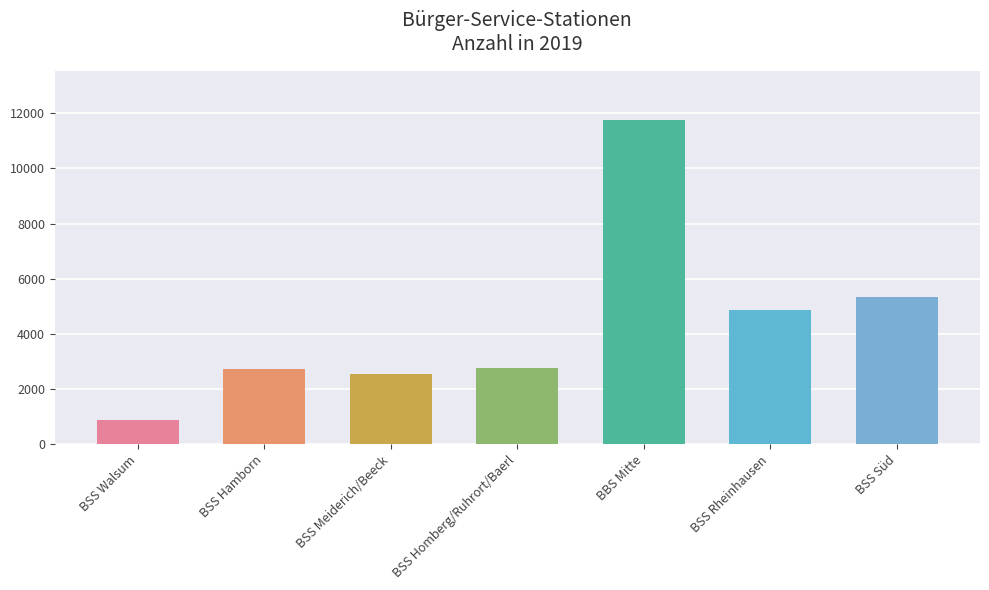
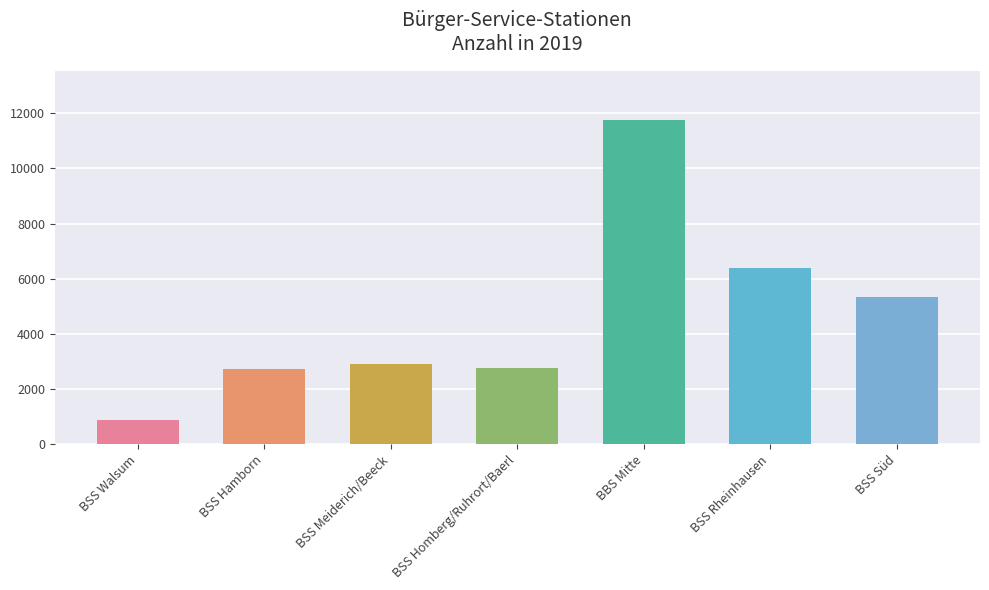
BSS Meiderich/Beeck: 2600 -> 2900
BSS Rheinhausen: 4900 -> 6400
